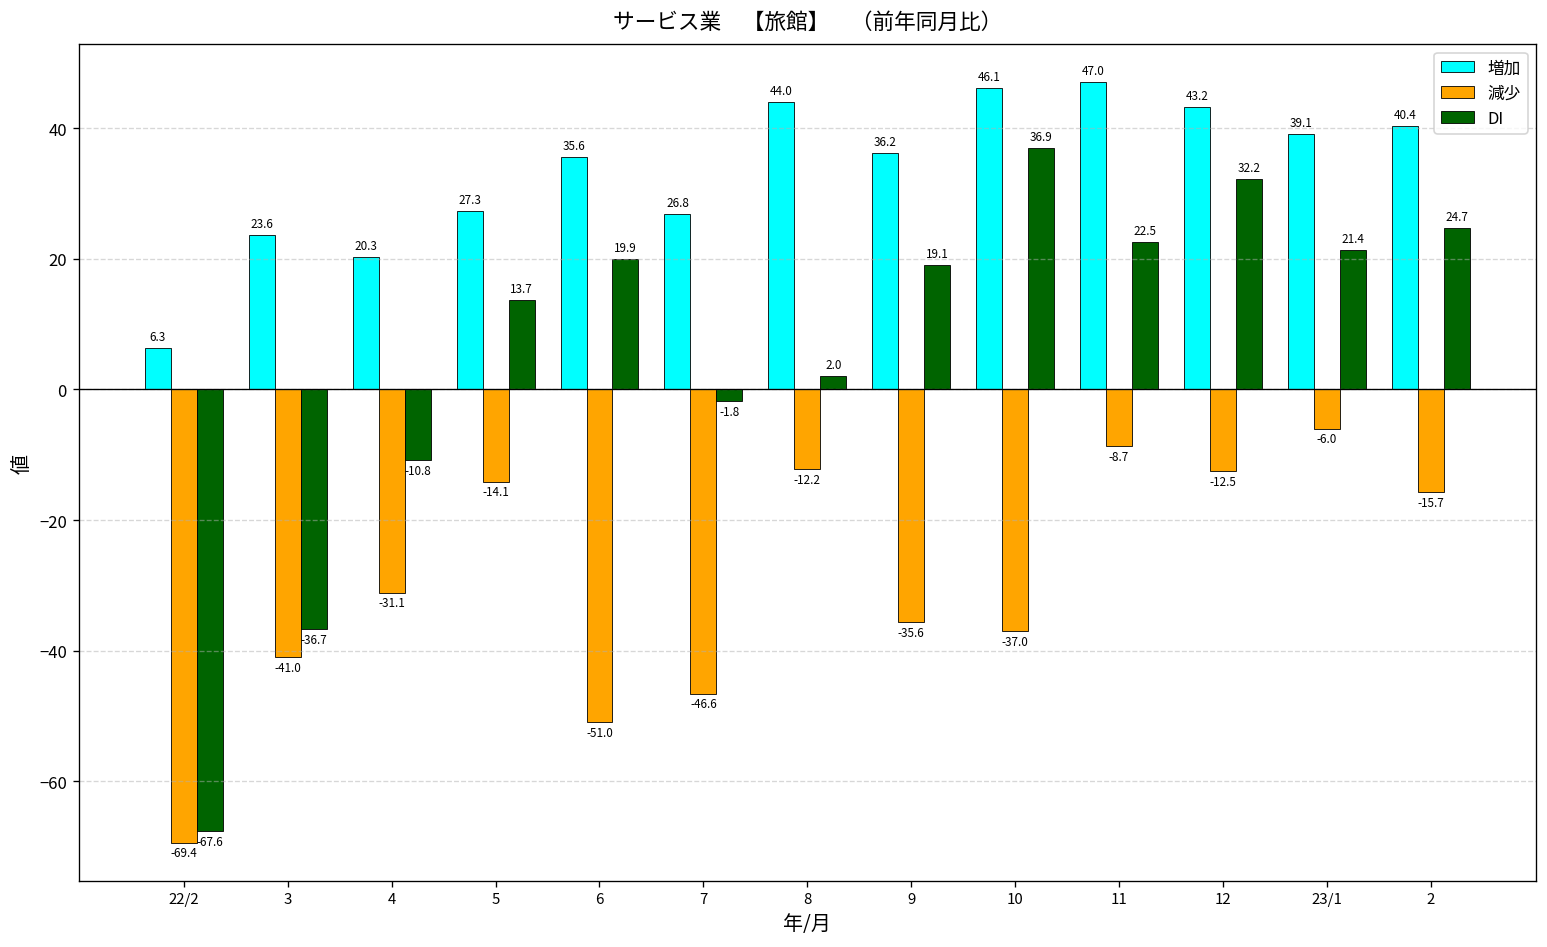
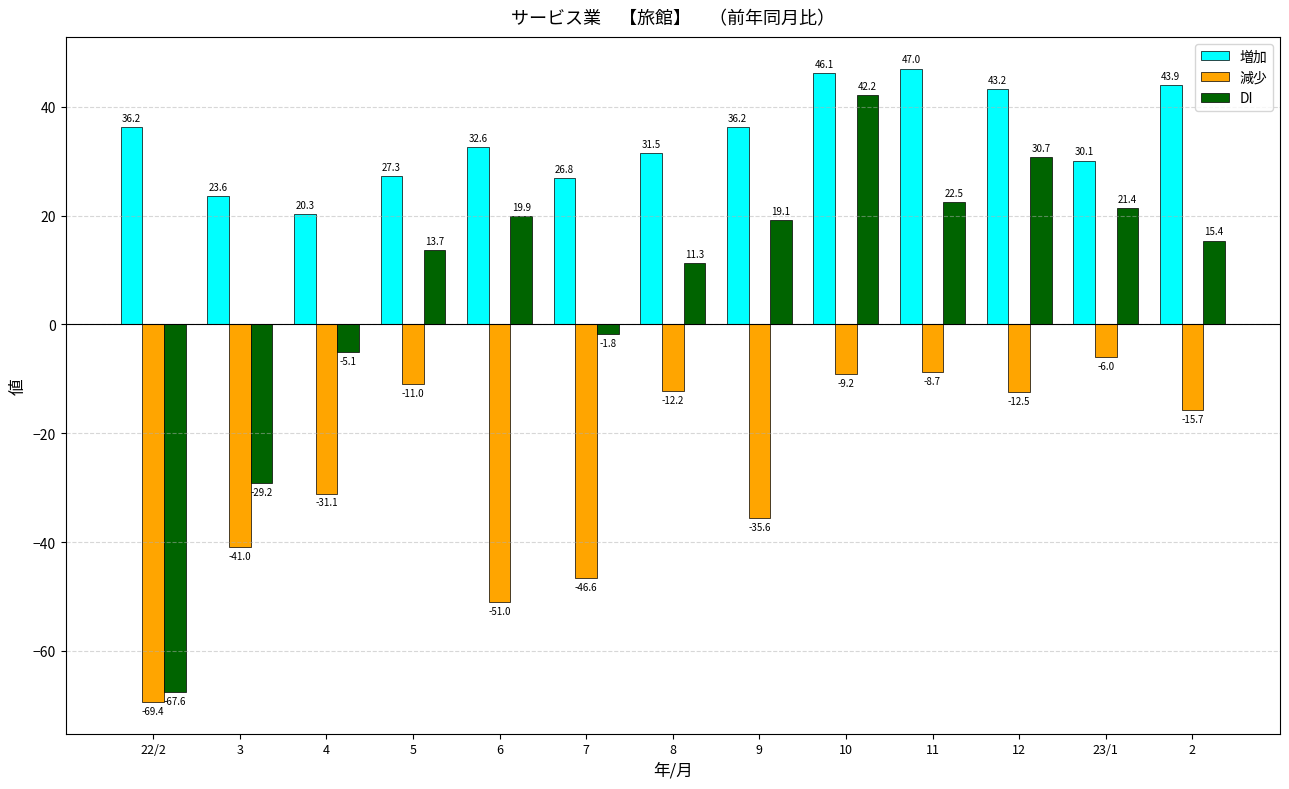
増加, 22/2: 6.3 -> 36.2
DI, 3: -36.7 -> -29.2
DI, 4: -10.8 -> -5.1
減少, 5: -14.1 -> -11.0
増加, 6: 35.6 -> 32.6
増加, 8: 44.0 -> 31.5
DI, 8: 2.0 -> 11.3
減少, 10: -37.0 -> -9.2
DI, 10: 36.9 -> 42.2
DI, 12: 32.2 -> 30.7
増加, 23/1: 39.1 -> 30.1
増加, 2: 40.4 -> 43.9
DI, 2: 24.7 -> 15.4
